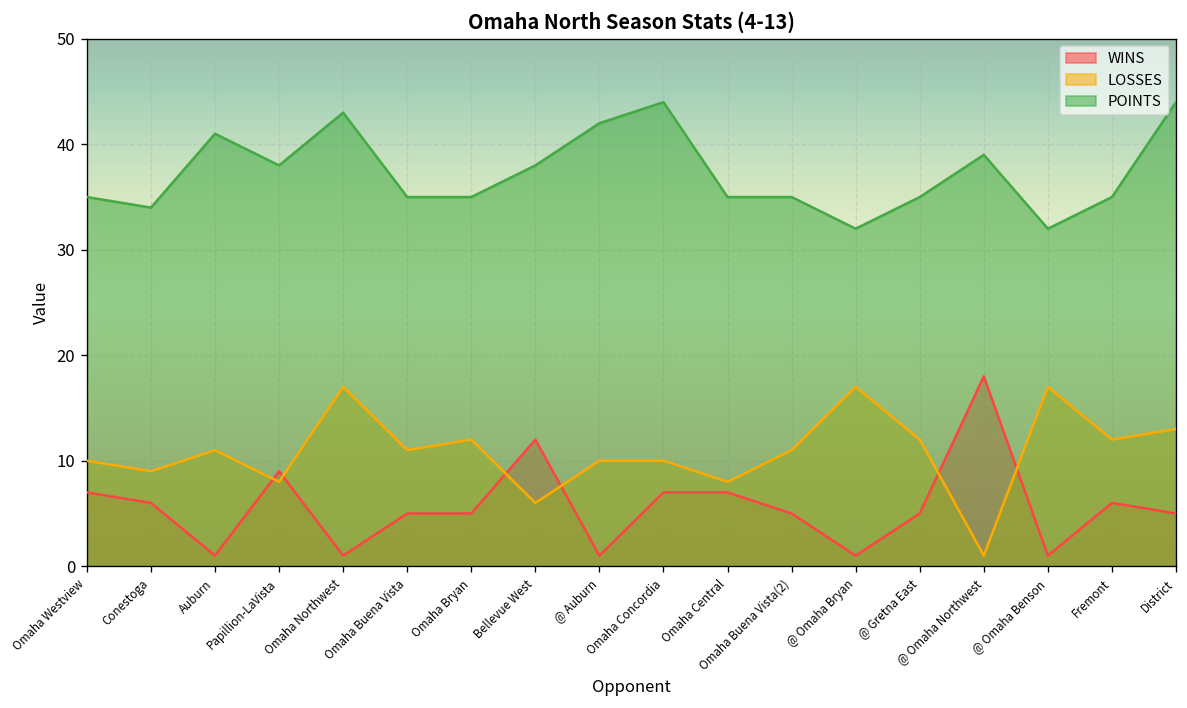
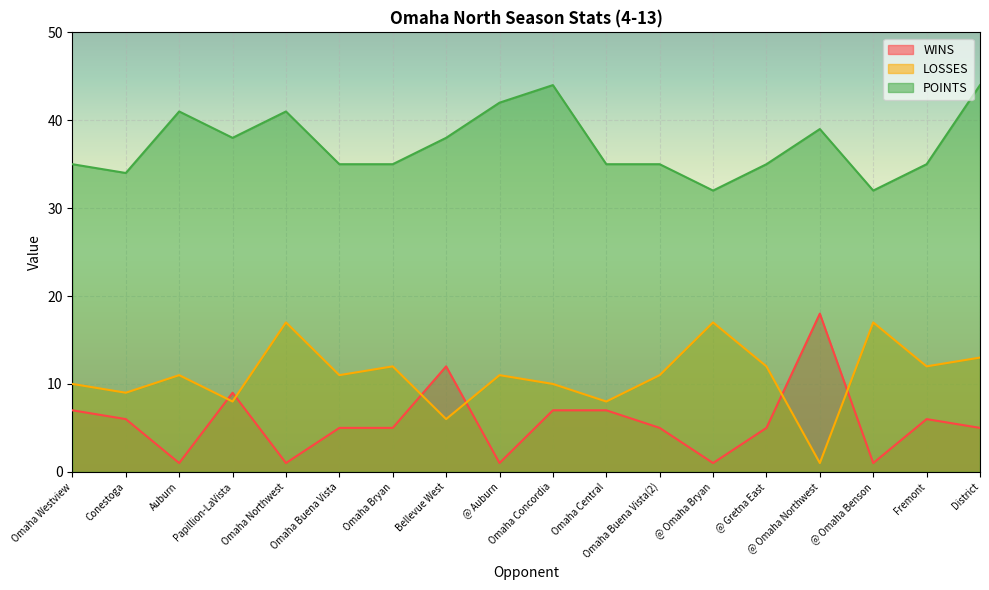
POINTS, Omaha Northwest: 43 -> 41
LOSSES, @ Auburn: 10 -> 11
